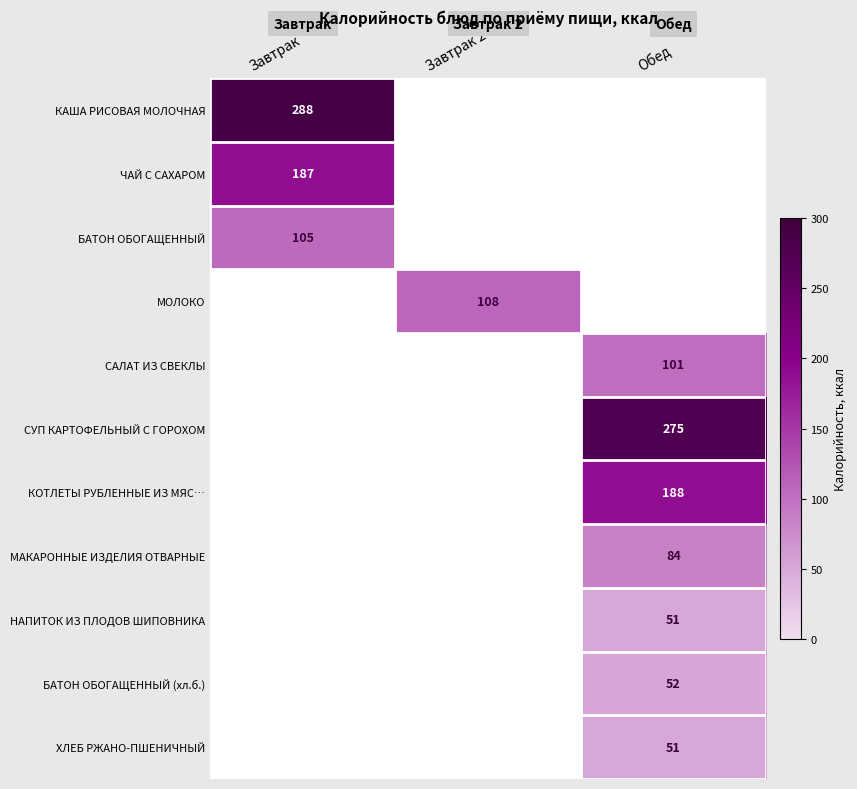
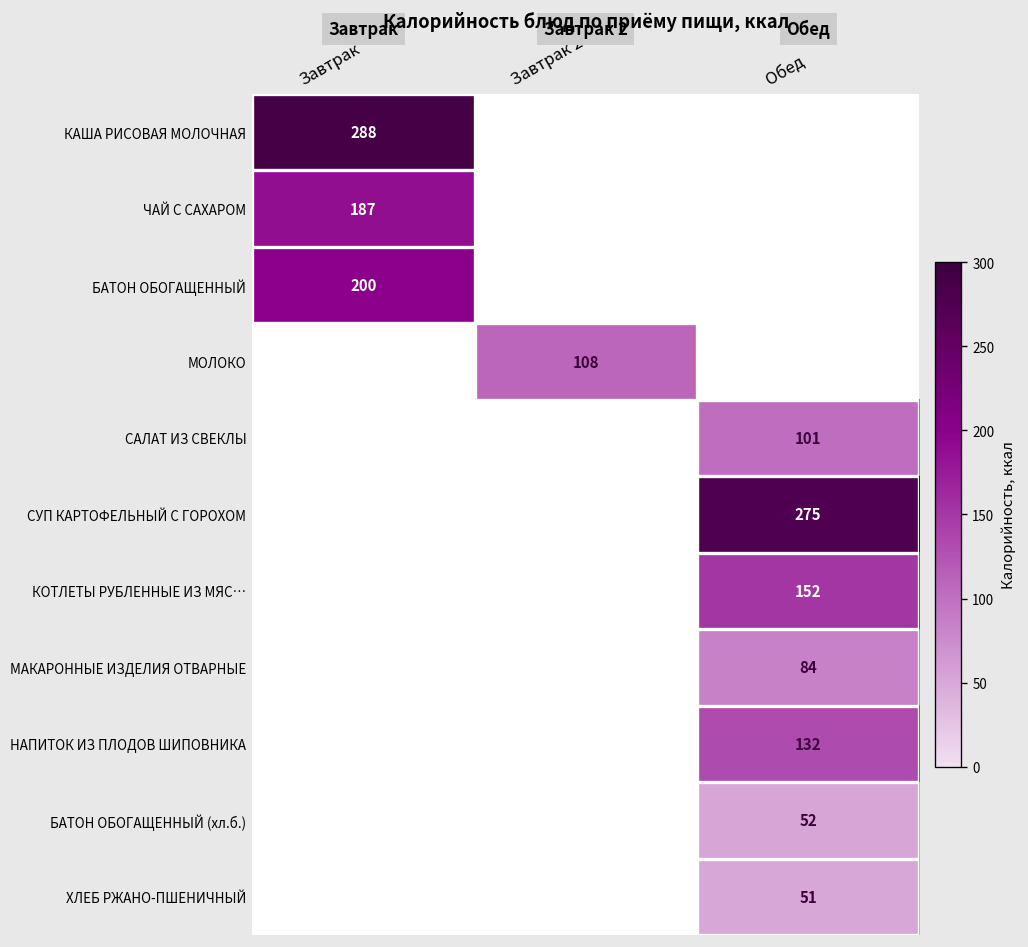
БАТОН ОБОГАЩЕННЫЙ, Завтрак: 105 -> 200
КОТЛЕТЫ РУБЛЕННЫЕ ИЗ МЯС…, Обед: 188 -> 152
НАПИТОК ИЗ ПЛОДОВ ШИПОВНИКА, Обед: 51 -> 132
